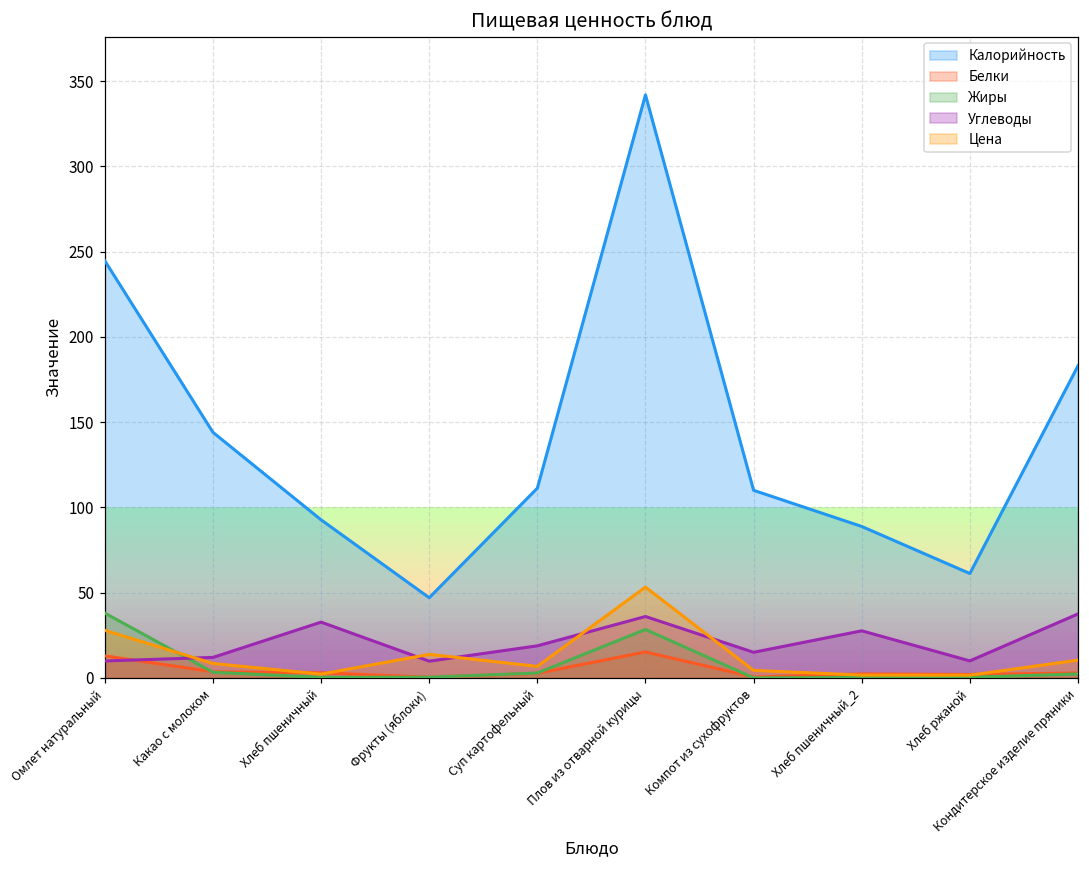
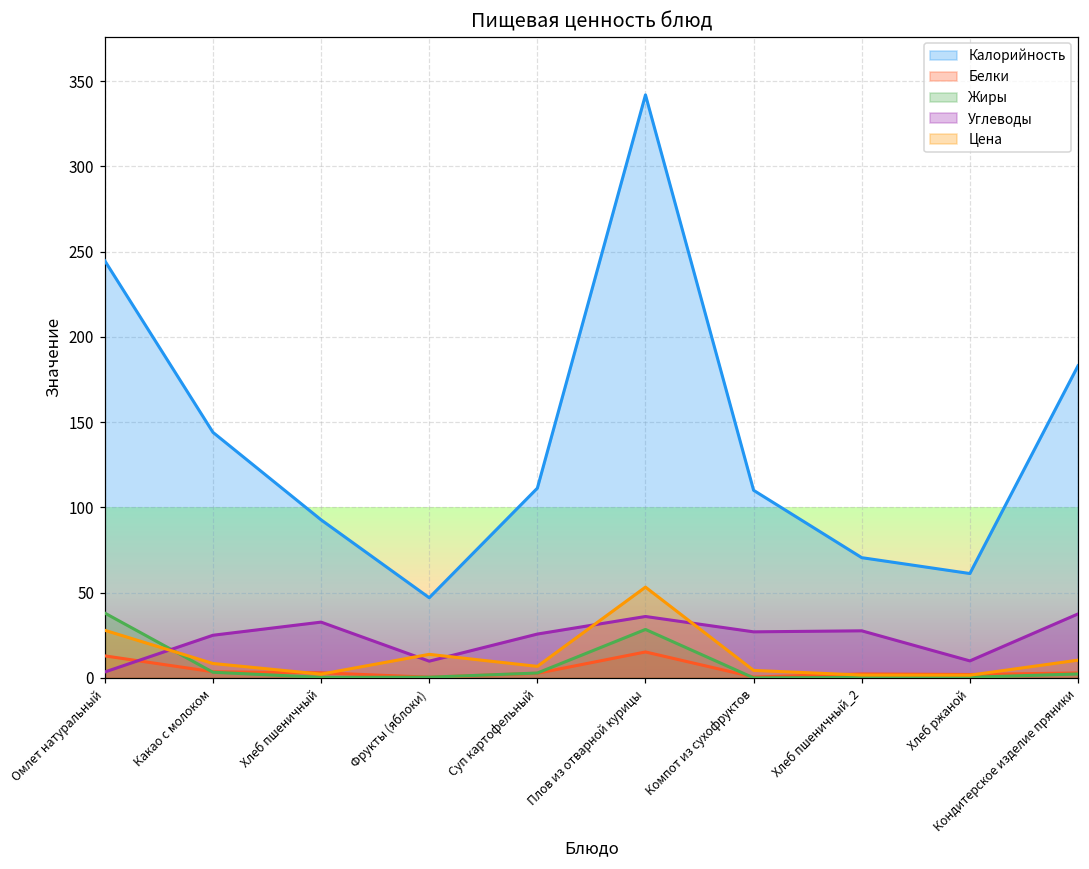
Углеводы, Омлет натуральный: 10 -> 3
Углеводы, Какао с молоком: 12 -> 25
Углеводы, Суп картофельный: 19 -> 26
Углеводы, Компот из сухофруктов: 15 -> 27
Калорийность, Хлеб пшеничный_2: 89 -> 71
